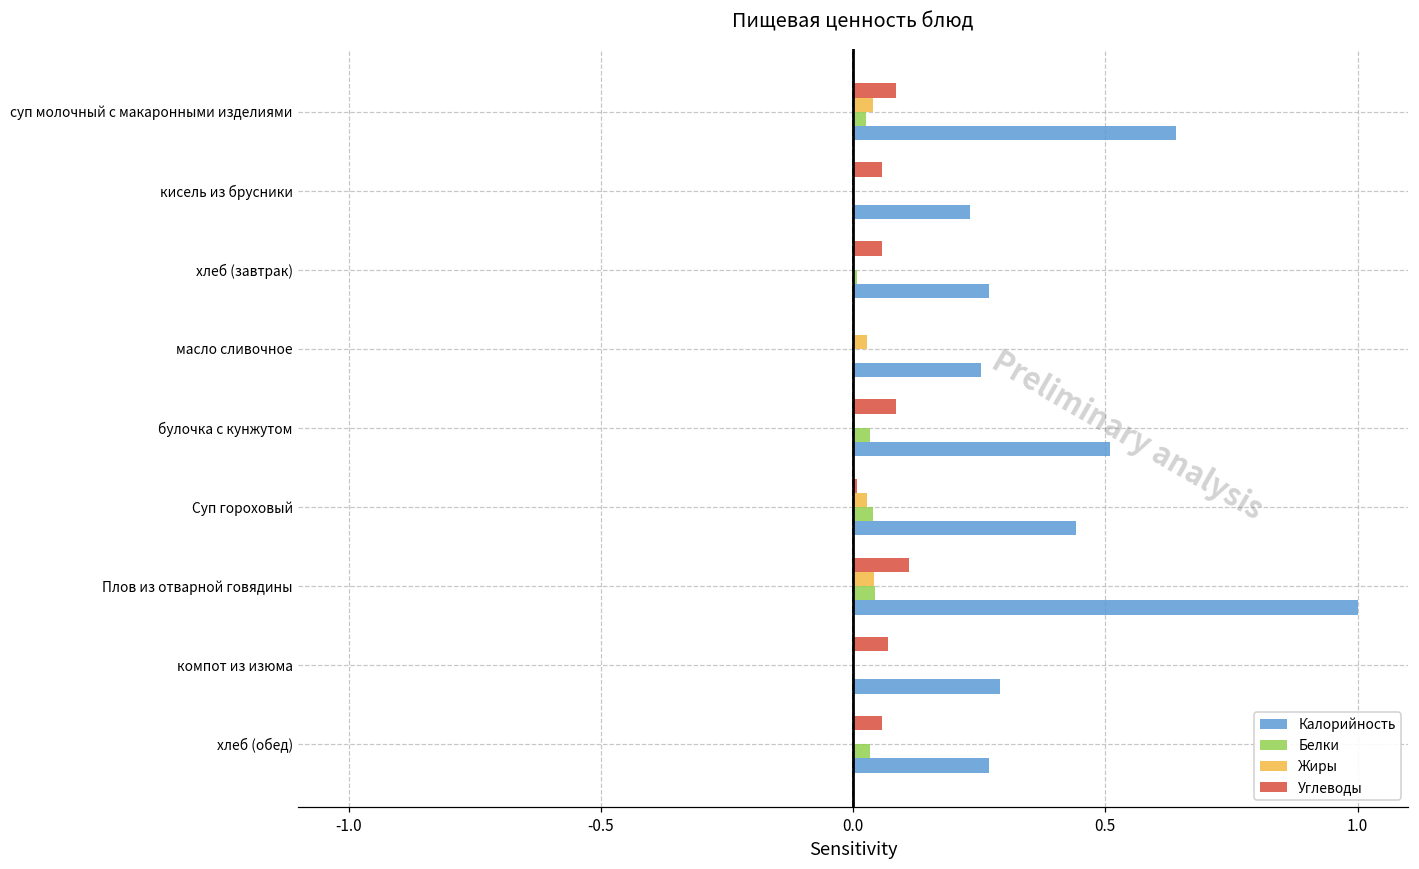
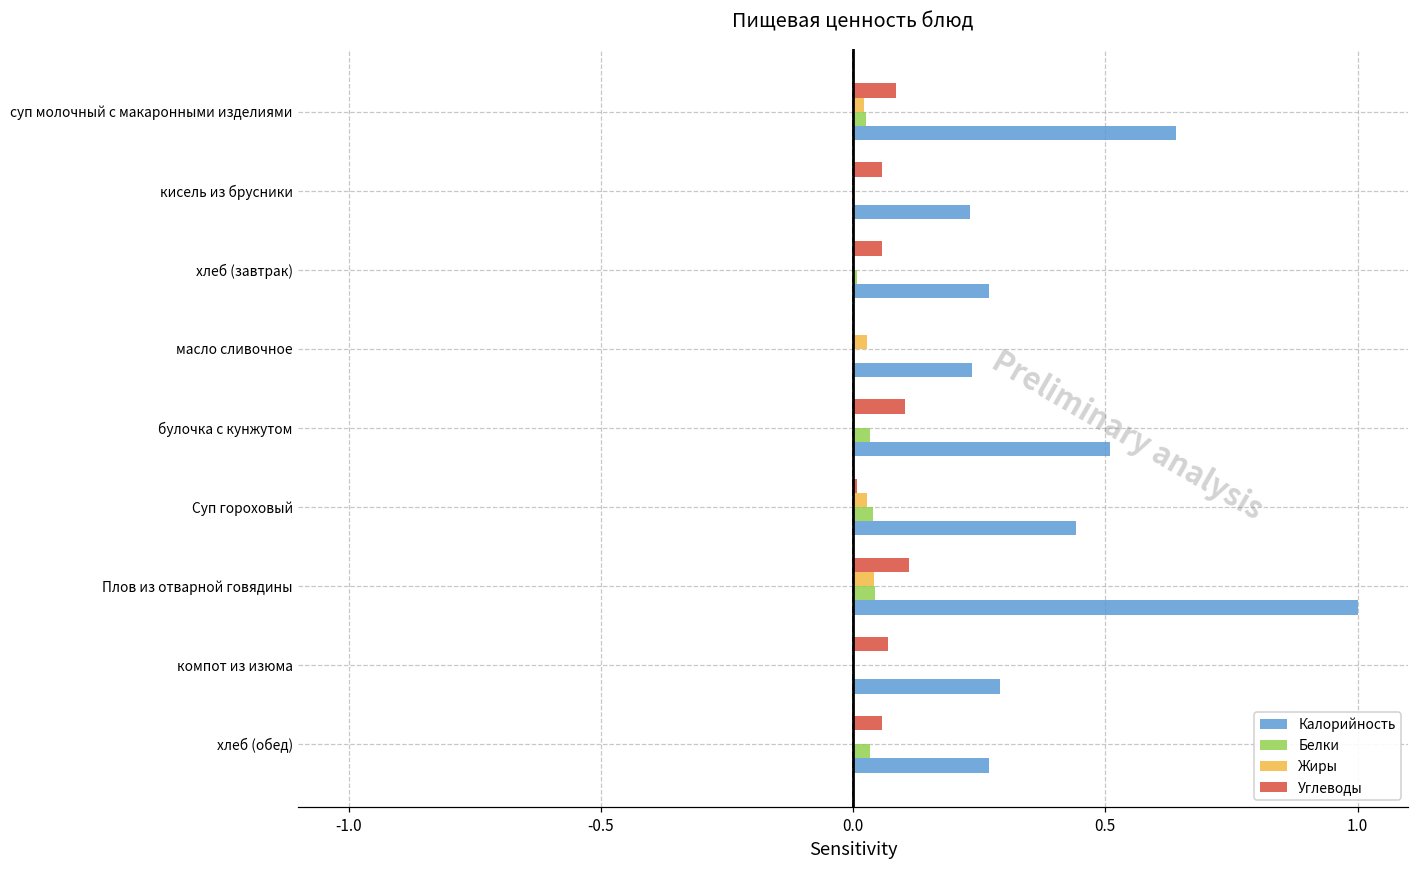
Жиры, суп молочный с макаронными изделиями: 0.04 -> 0.02
Калорийность, масло сливочное: 0.25 -> 0.24
Углеводы, булочка с кунжутом: 0.08 -> 0.10
